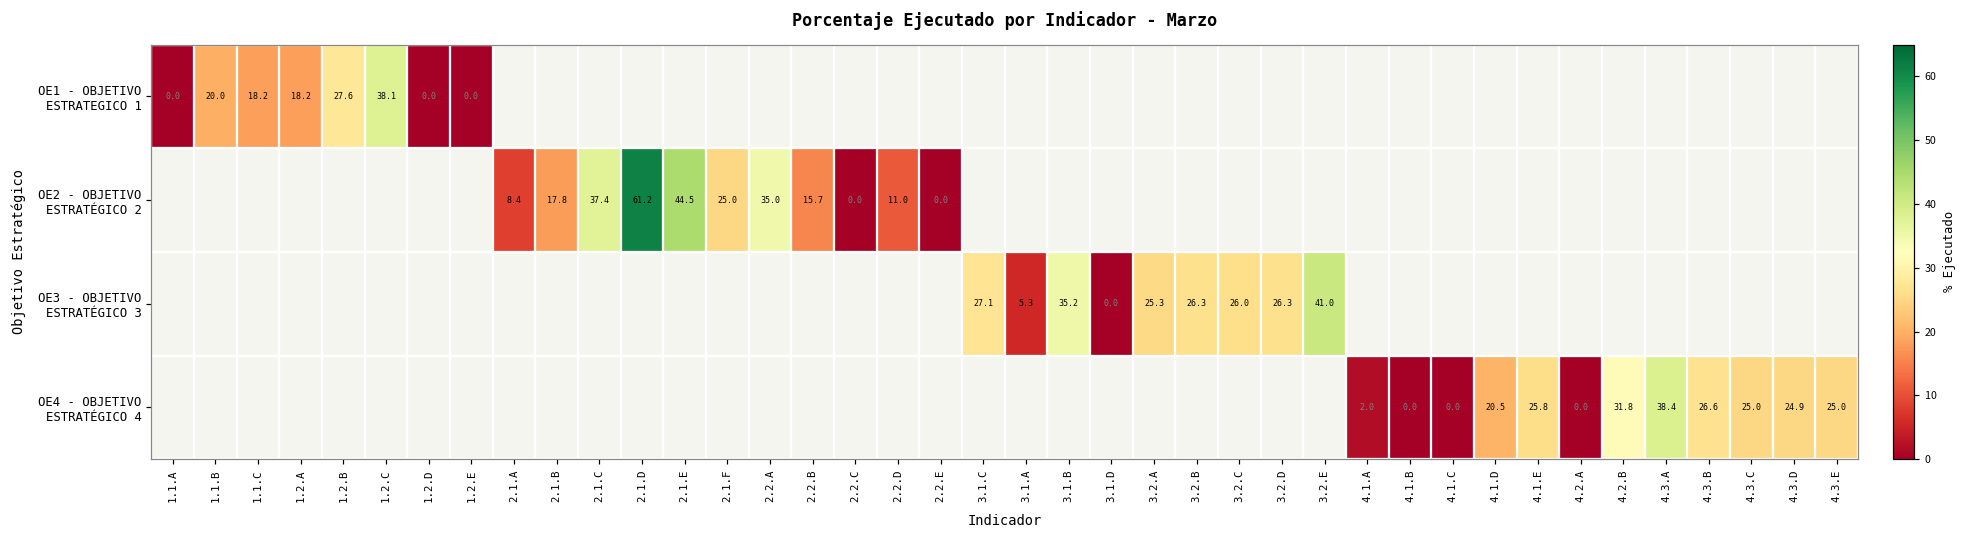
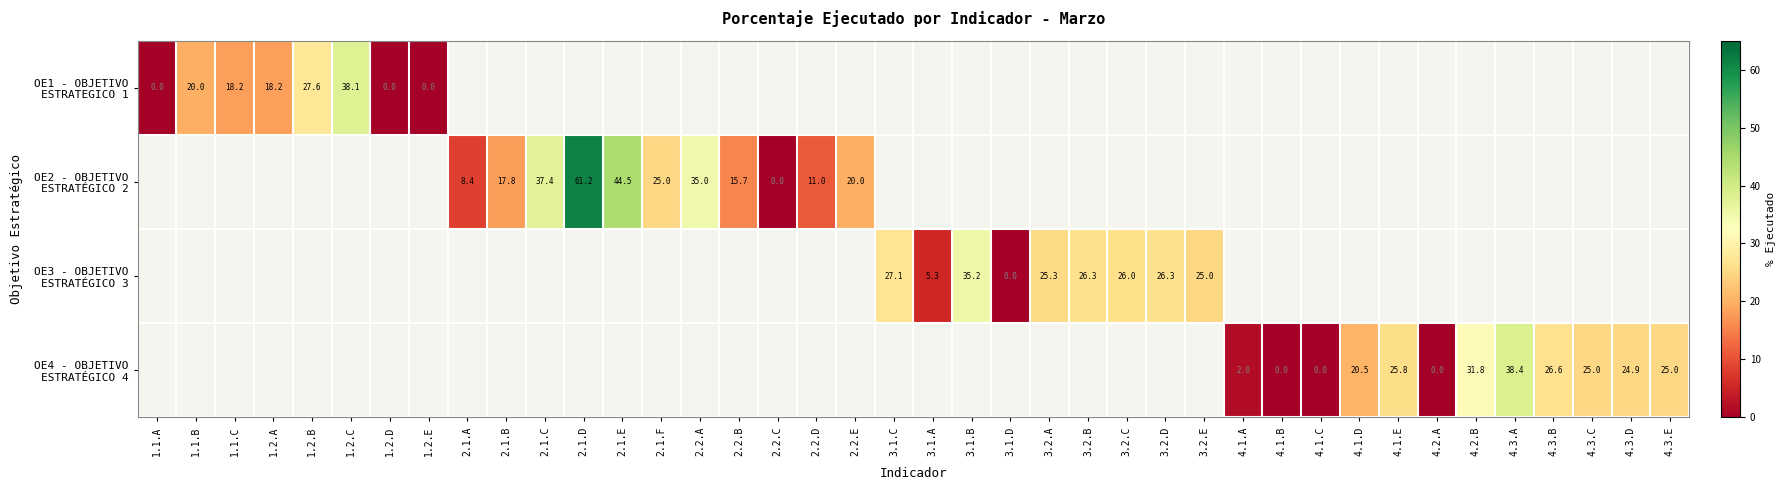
OE2 - OBJETIVO ESTRATÉGICO 2, 2.2.E: 0.0 -> 20.0
OE3 - OBJETIVO ESTRATÉGICO 3, 3.2.E: 41.0 -> 25.0
